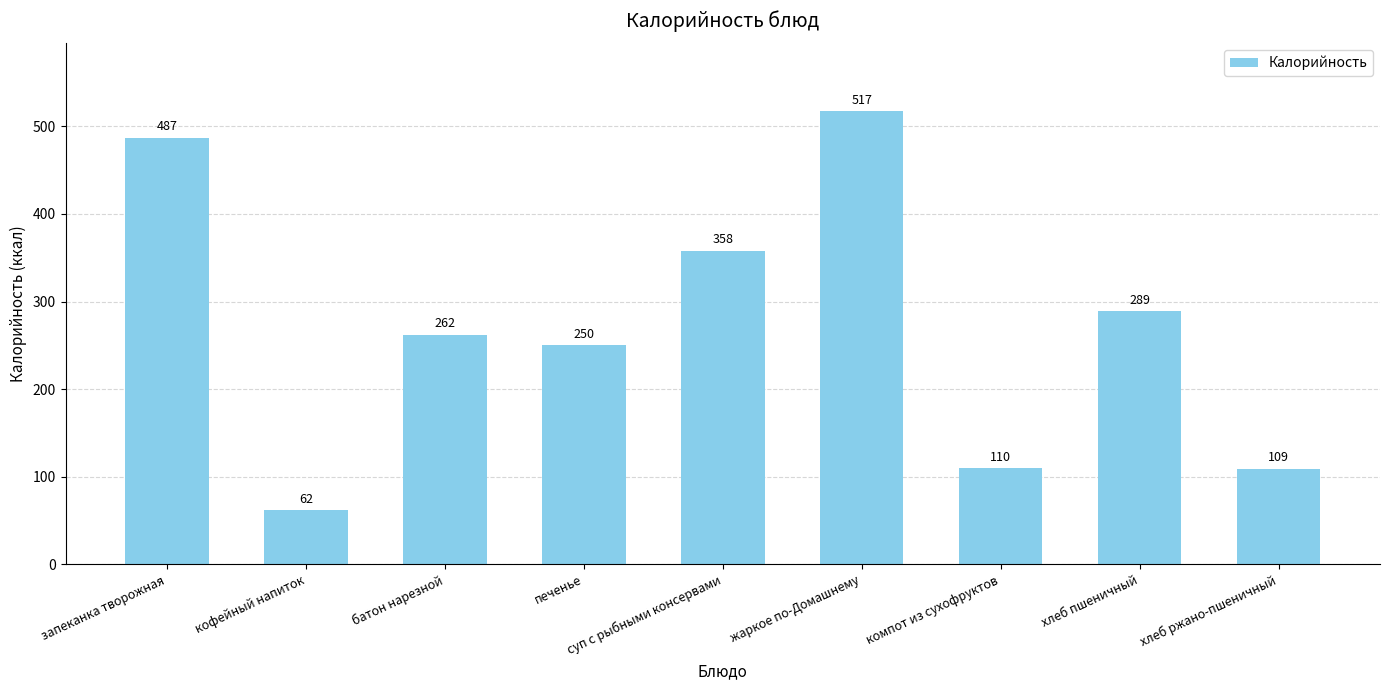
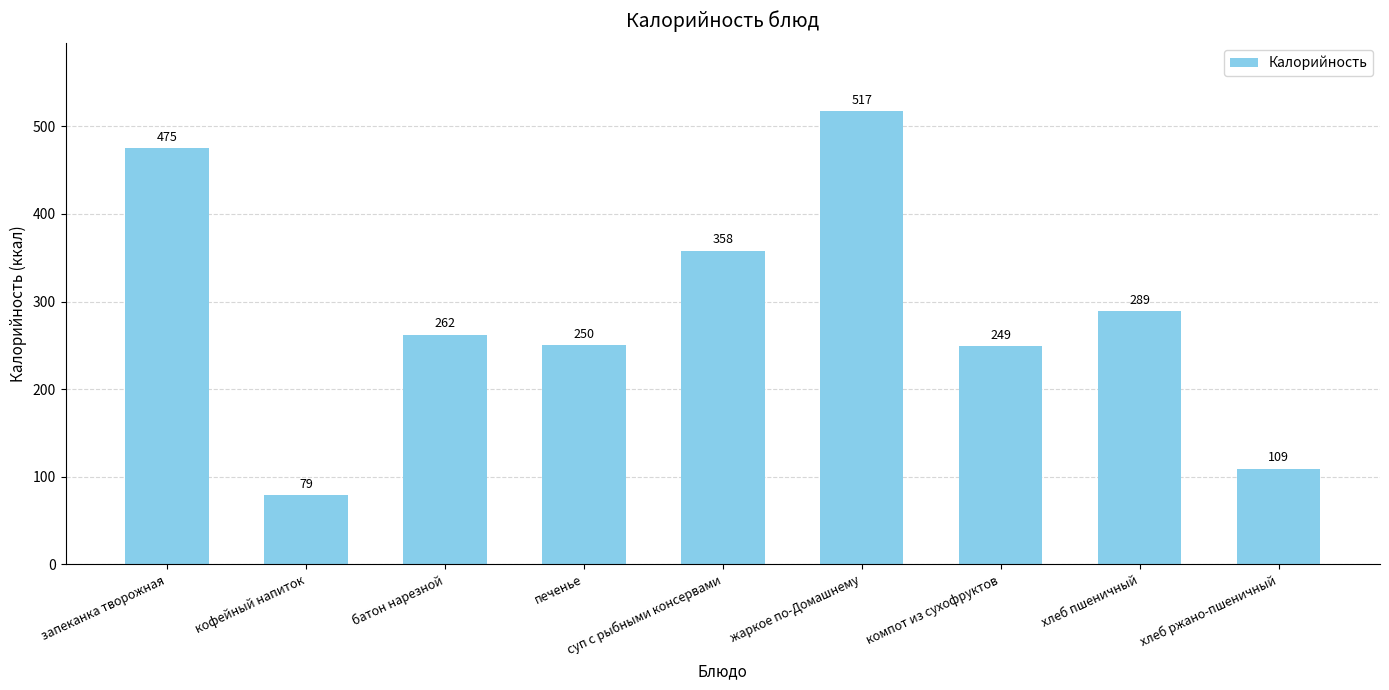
запеканка творожная: 487 -> 475
кофейный напиток: 62 -> 79
компот из сухофруктов: 110 -> 249
